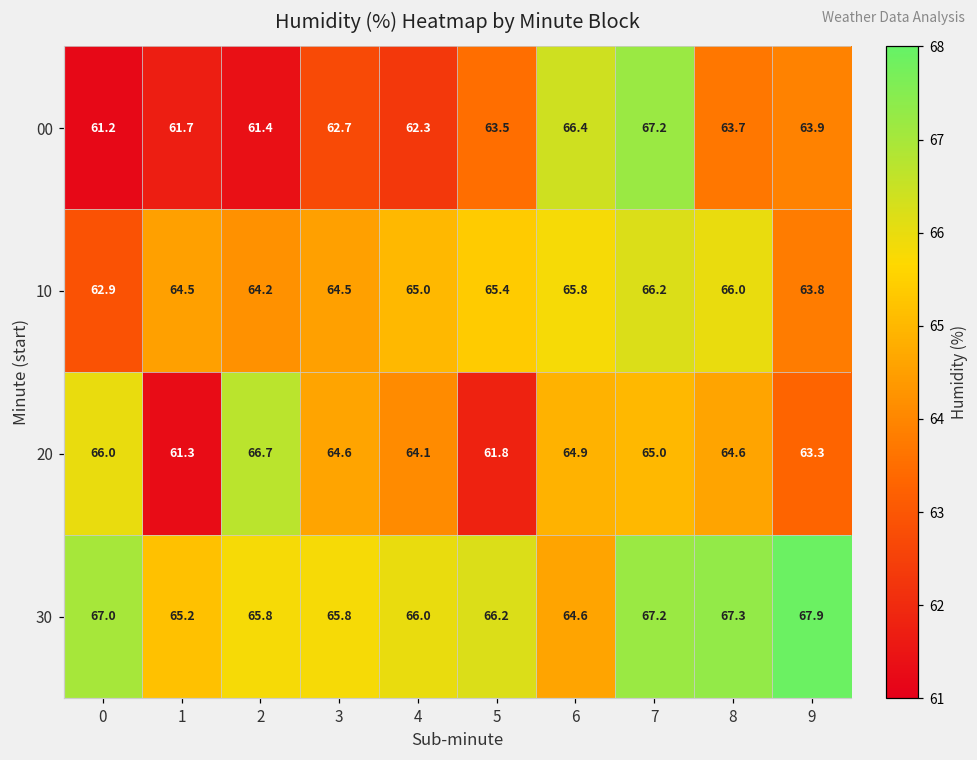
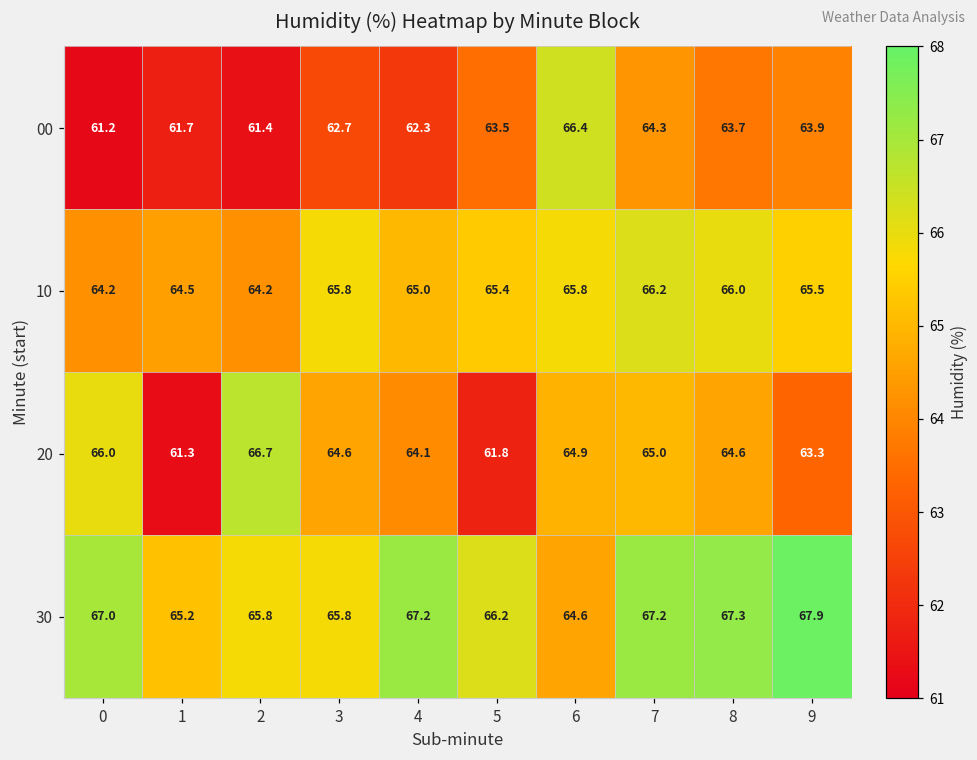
00, 7: 67.2 -> 64.3
10, 0: 62.9 -> 64.2
10, 3: 64.5 -> 65.8
10, 9: 63.8 -> 65.5
30, 4: 66.0 -> 67.2
